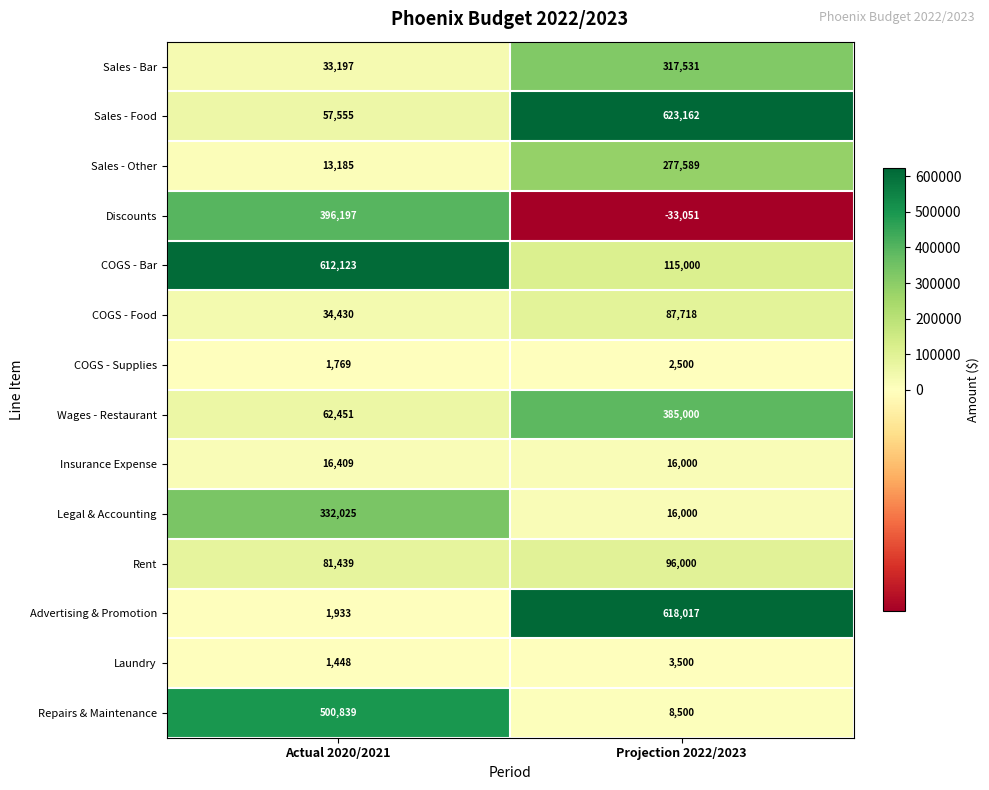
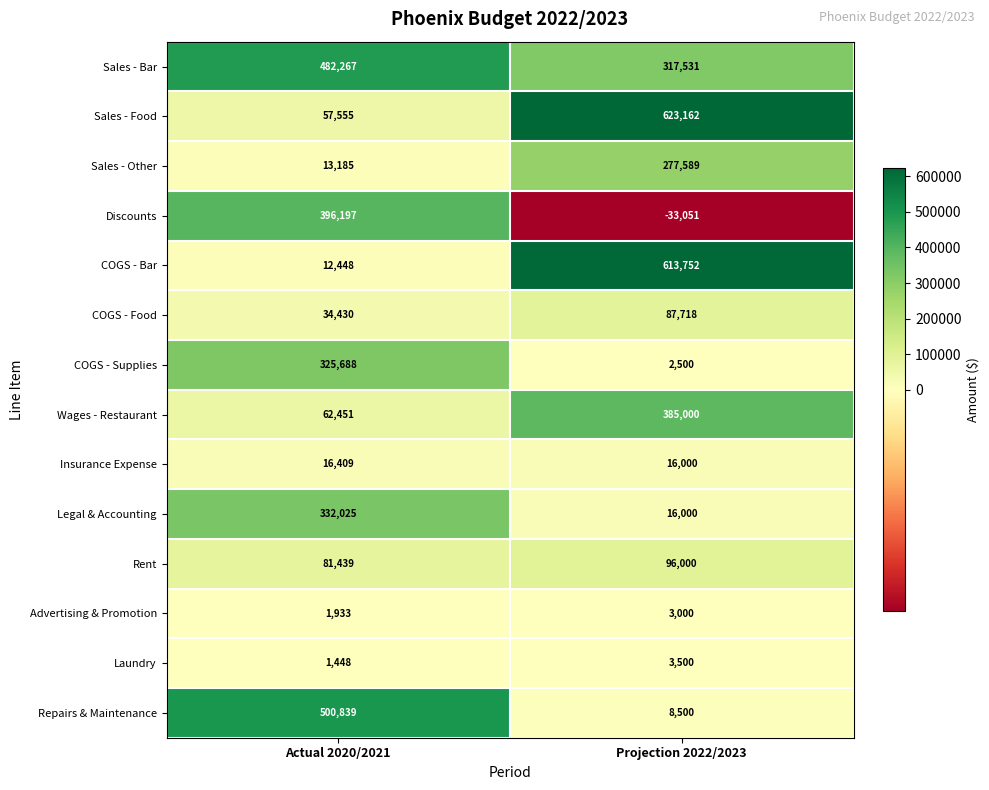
Sales - Bar, Actual 2020/2021: 33,197 -> 482,267
COGS - Bar, Actual 2020/2021: 612,123 -> 12,448
COGS - Bar, Projection 2022/2023: 115,000 -> 613,752
COGS - Supplies, Actual 2020/2021: 1,769 -> 325,688
Advertising & Promotion, Projection 2022/2023: 618,017 -> 3,000
